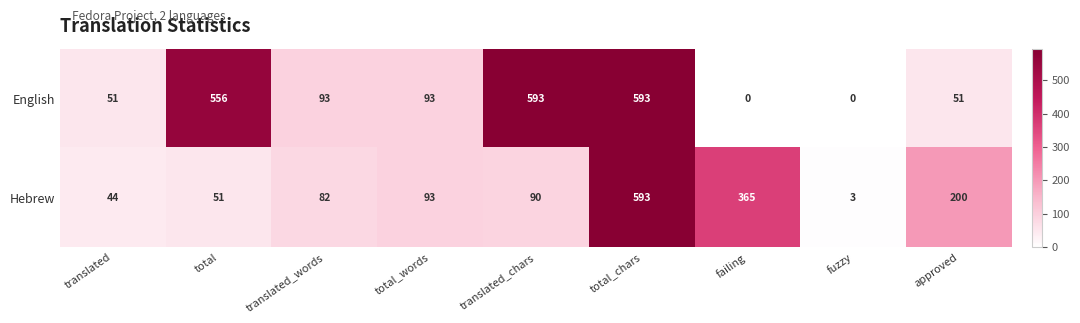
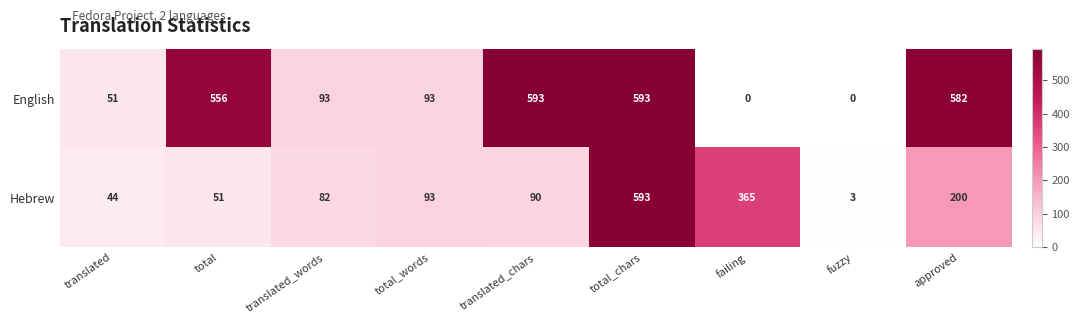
English, approved: 51 -> 582
